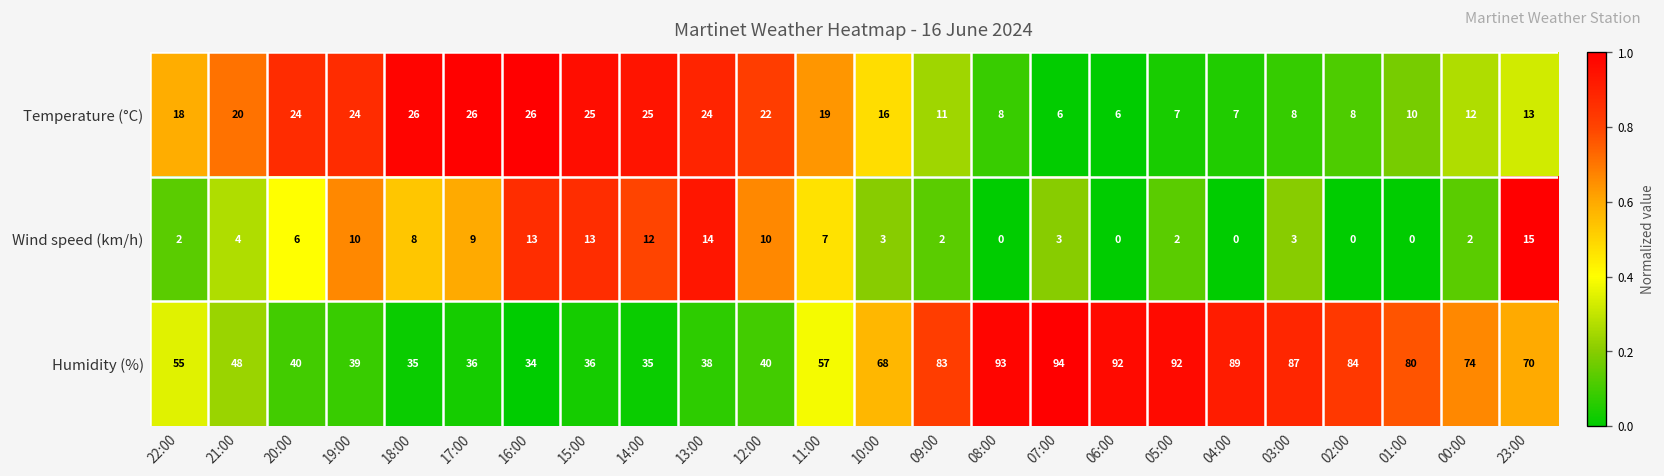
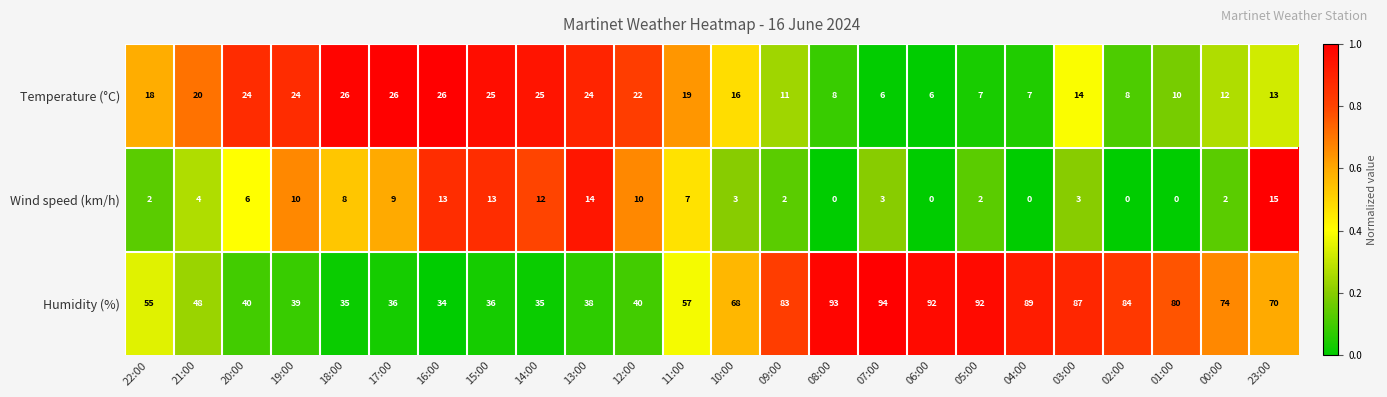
Temperature (°C), 03:00: 8 -> 14
